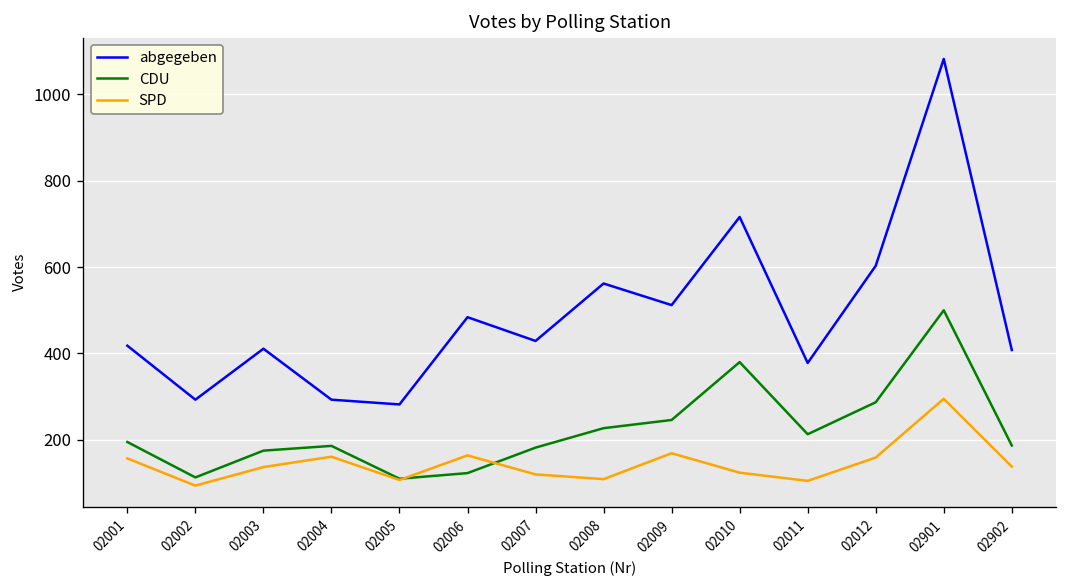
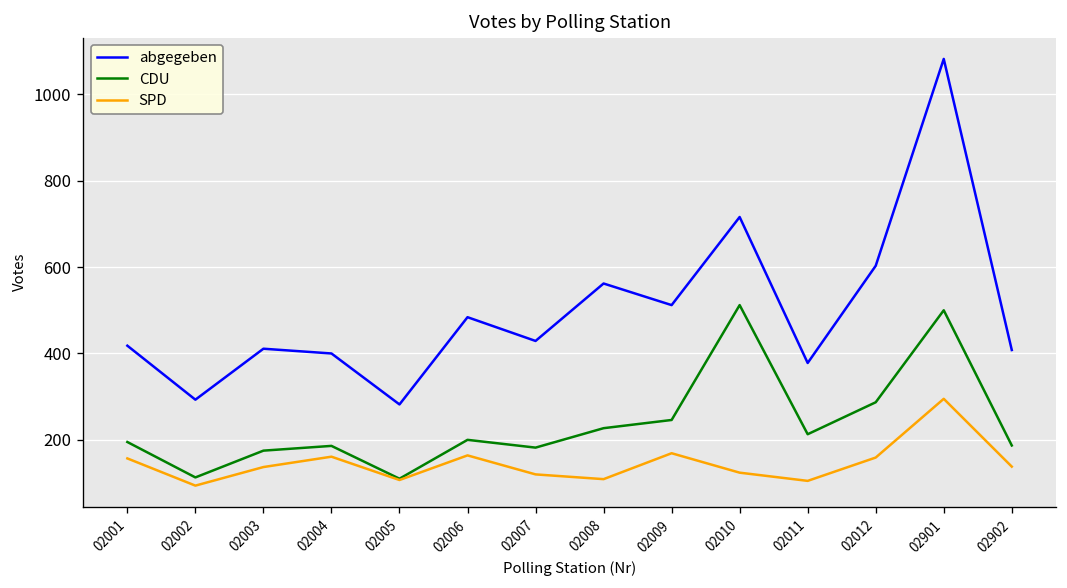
abgegeben, 02004: 290 -> 400
CDU, 02006: 120 -> 200
CDU, 02010: 380 -> 510
